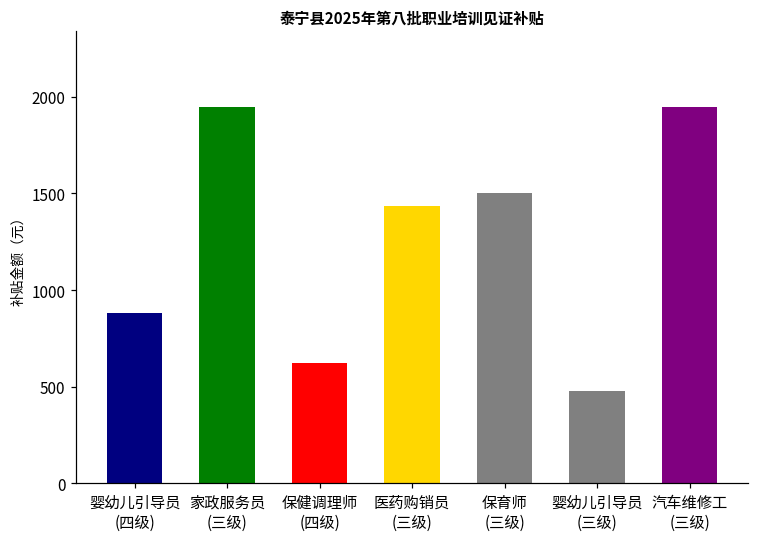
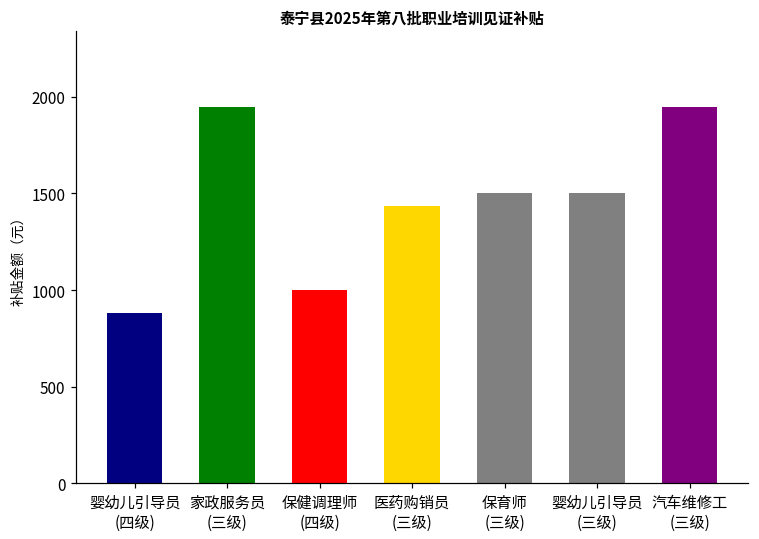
保健调理师 (四级): 620 -> 1000
婴幼儿引导员 (三级): 480 -> 1500
